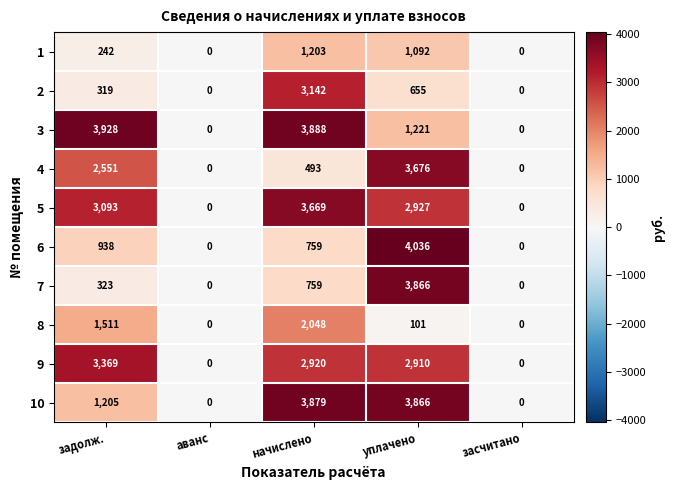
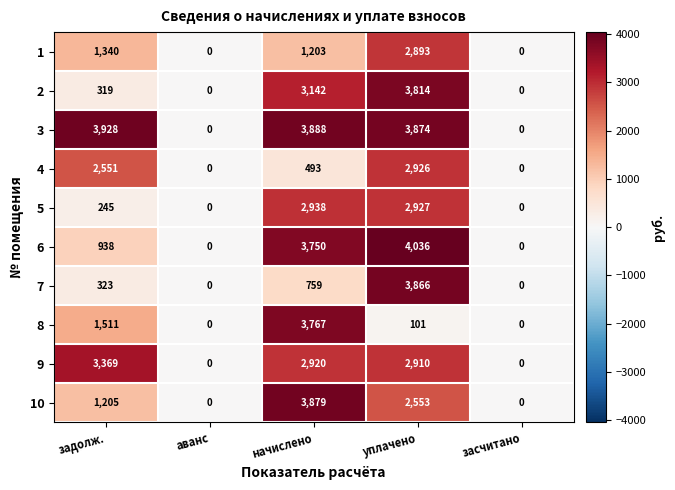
1, задолж.: 242 -> 1,340
1, уплачено: 1,092 -> 2,893
2, уплачено: 655 -> 3,814
3, уплачено: 1,221 -> 3,874
4, уплачено: 3,676 -> 2,926
5, задолж.: 3,093 -> 245
5, начислено: 3,669 -> 2,938
6, начислено: 759 -> 3,750
8, начислено: 2,048 -> 3,767
10, уплачено: 3,866 -> 2,553
